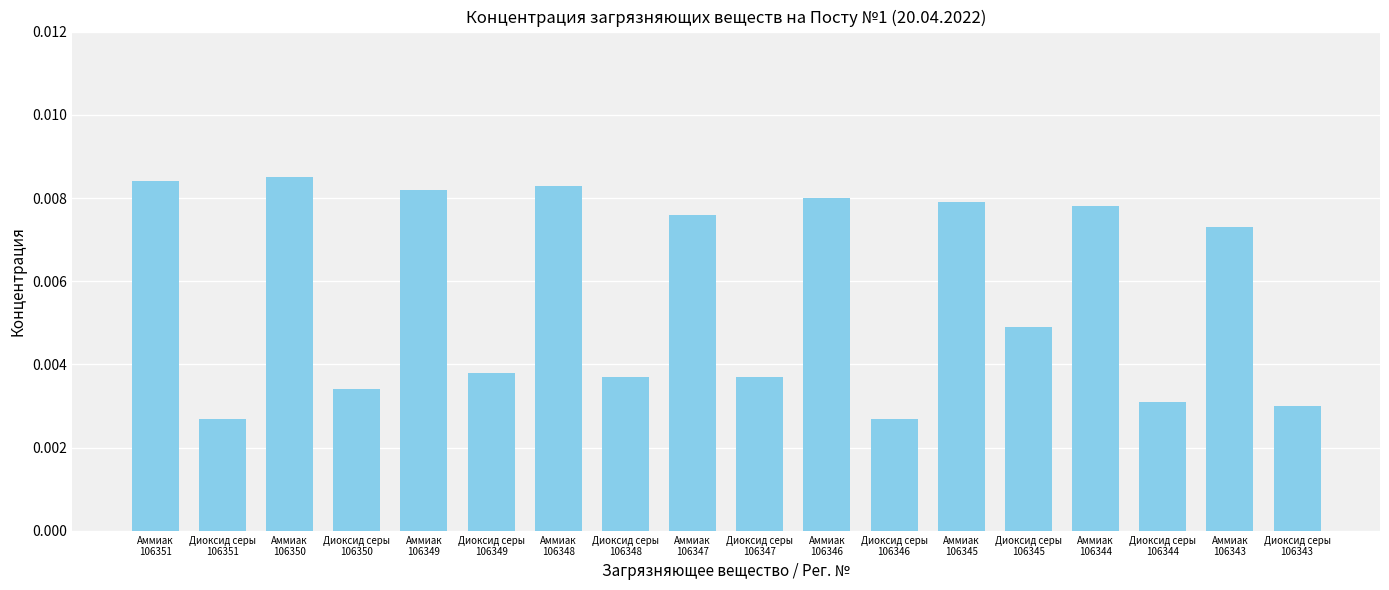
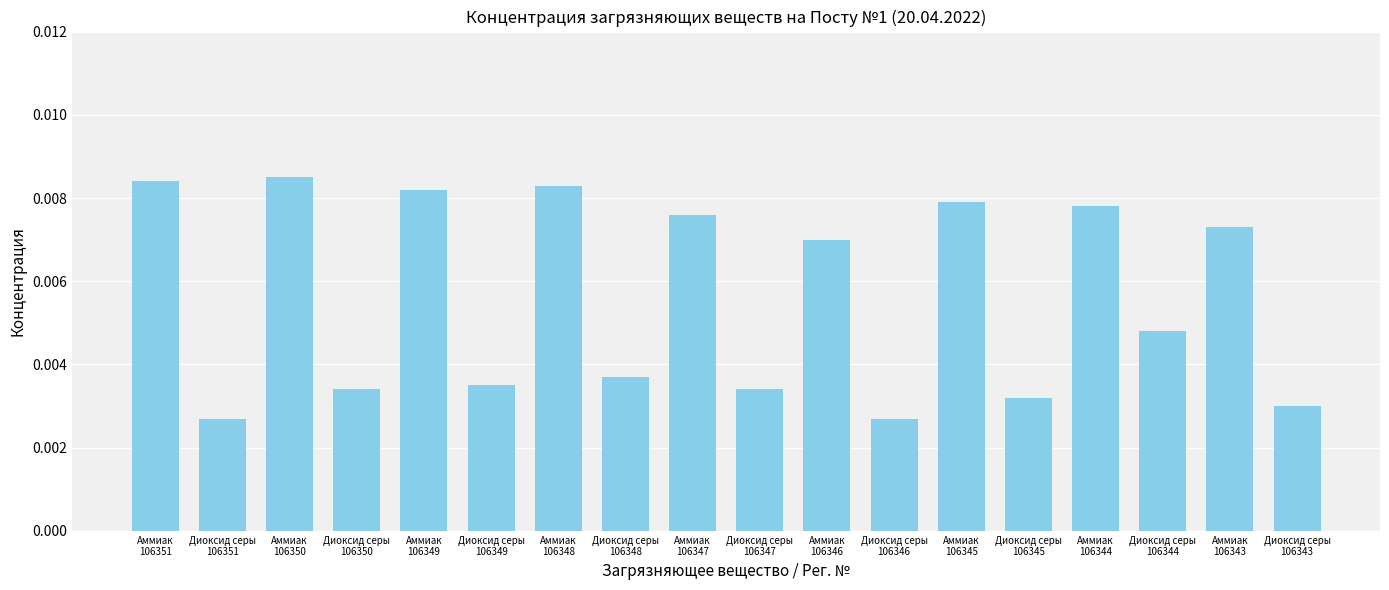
Диоксид серы 106349: 0.0038 -> 0.0035
Диоксид серы 106347: 0.0037 -> 0.0034
Аммиак 106346: 0.008 -> 0.007
Диоксид серы 106345: 0.0049 -> 0.0032
Диоксид серы 106344: 0.0031 -> 0.0048
